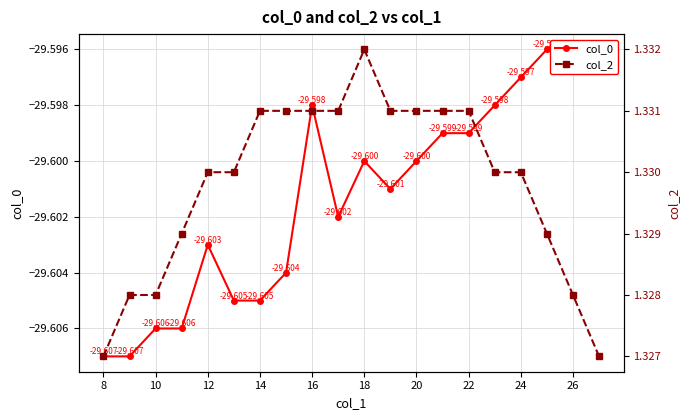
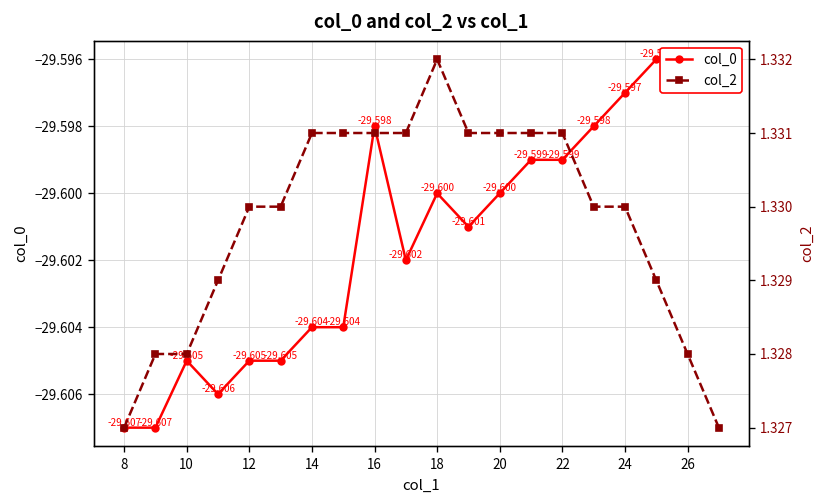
col_0, 10: -29.606 -> -29.605
col_0, 12: -29.603 -> -29.605
col_0, 14: -29.605 -> -29.604
